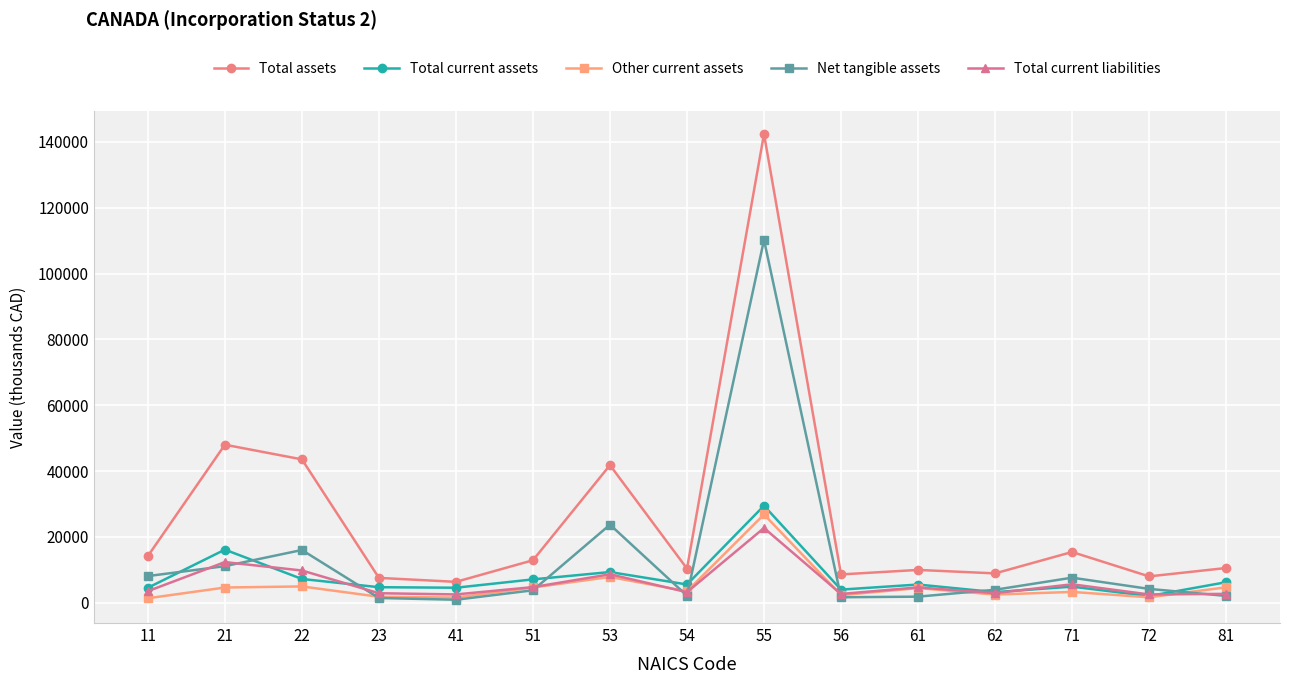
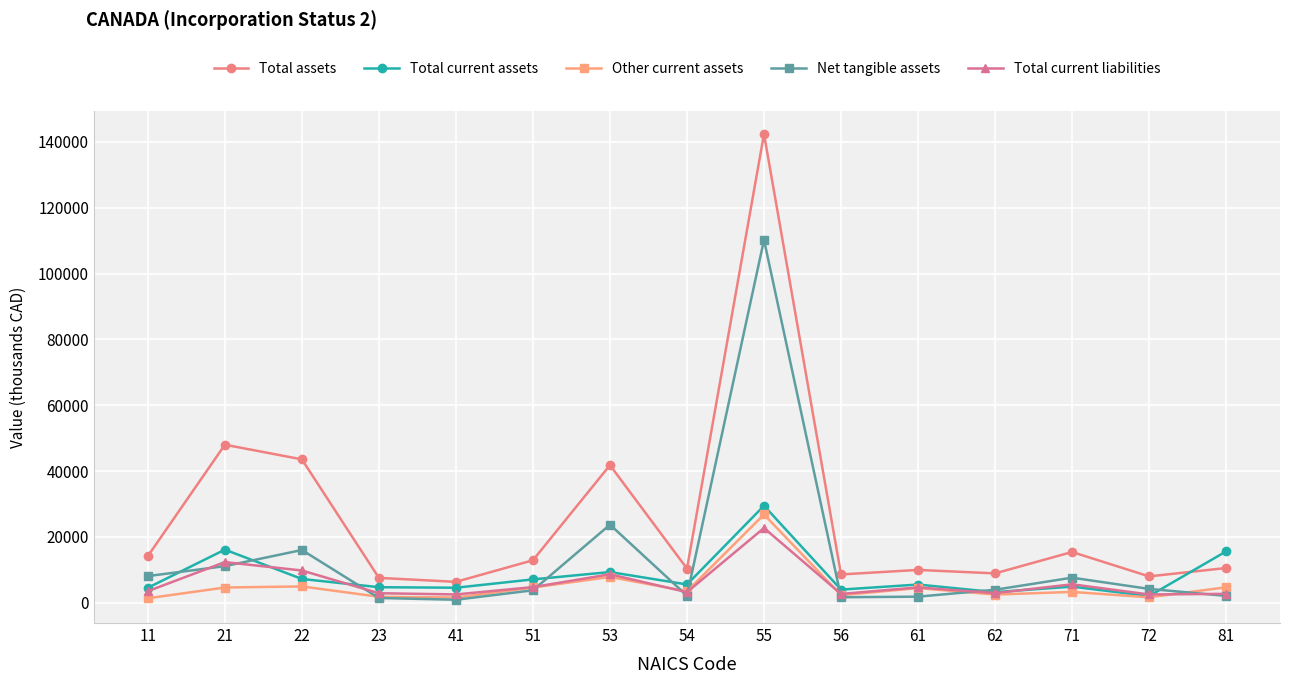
Total current assets, 81: 6000 -> 16000
